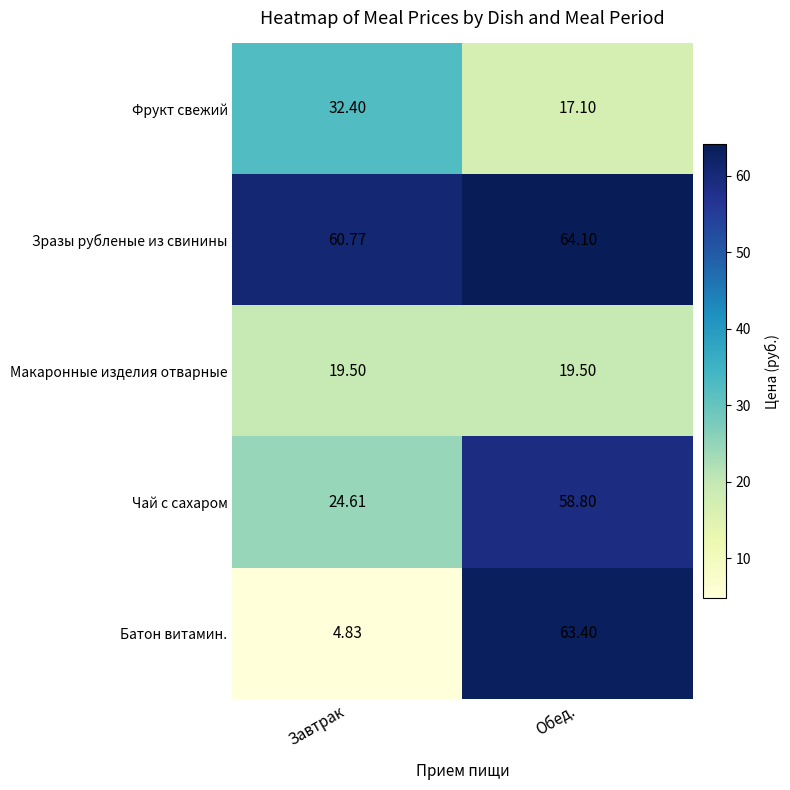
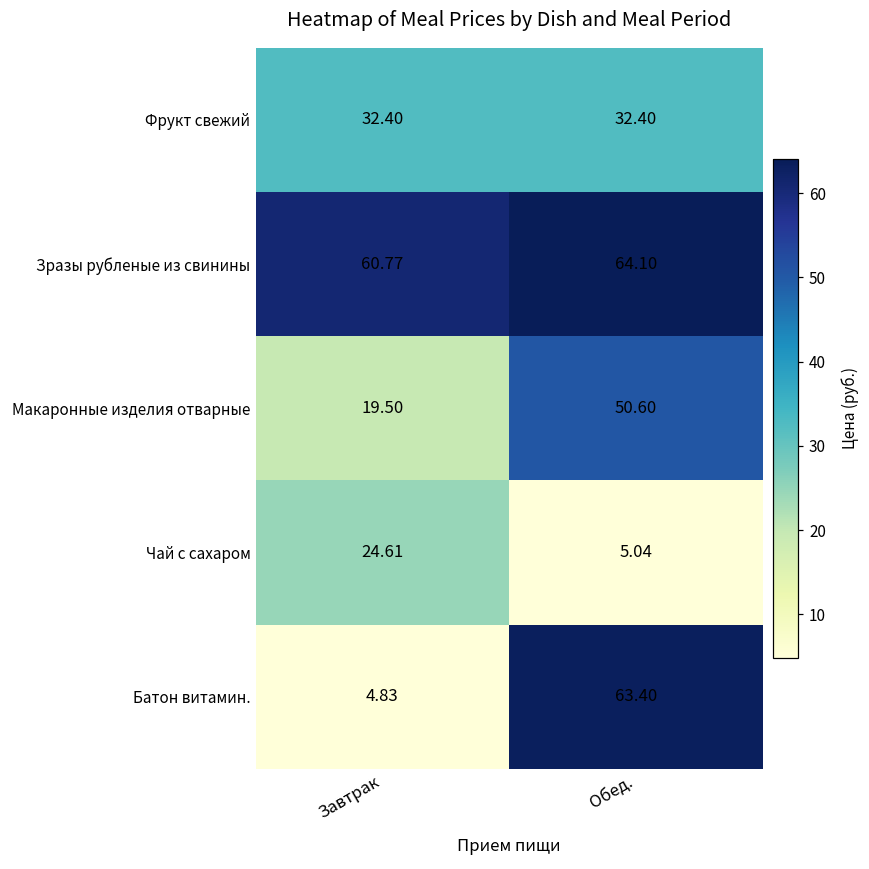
Фрукт свежий, Обед.: 17.10 -> 32.40
Макаронные изделия отварные, Обед.: 19.50 -> 50.60
Чай с сахаром, Обед.: 58.80 -> 5.04
